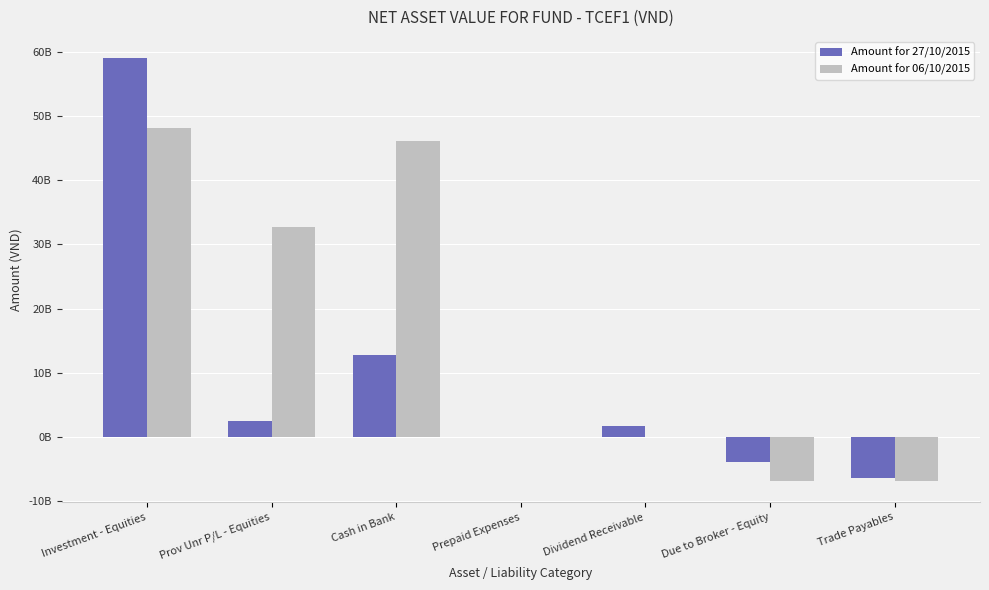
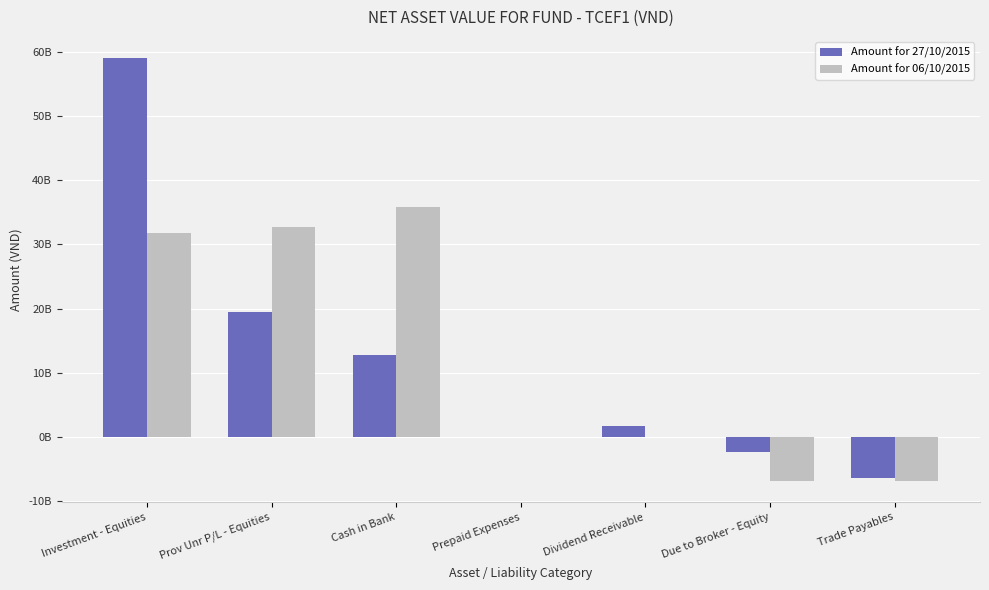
Amount for 06/10/2015, Investment - Equities: 48000000000 -> 32000000000
Amount for 27/10/2015, Prov Unr P/L - Equities: 2000000000 -> 20000000000
Amount for 06/10/2015, Cash in Bank: 46000000000 -> 36000000000
Amount for 27/10/2015, Due to Broker - Equity: -4000000000 -> -2000000000
